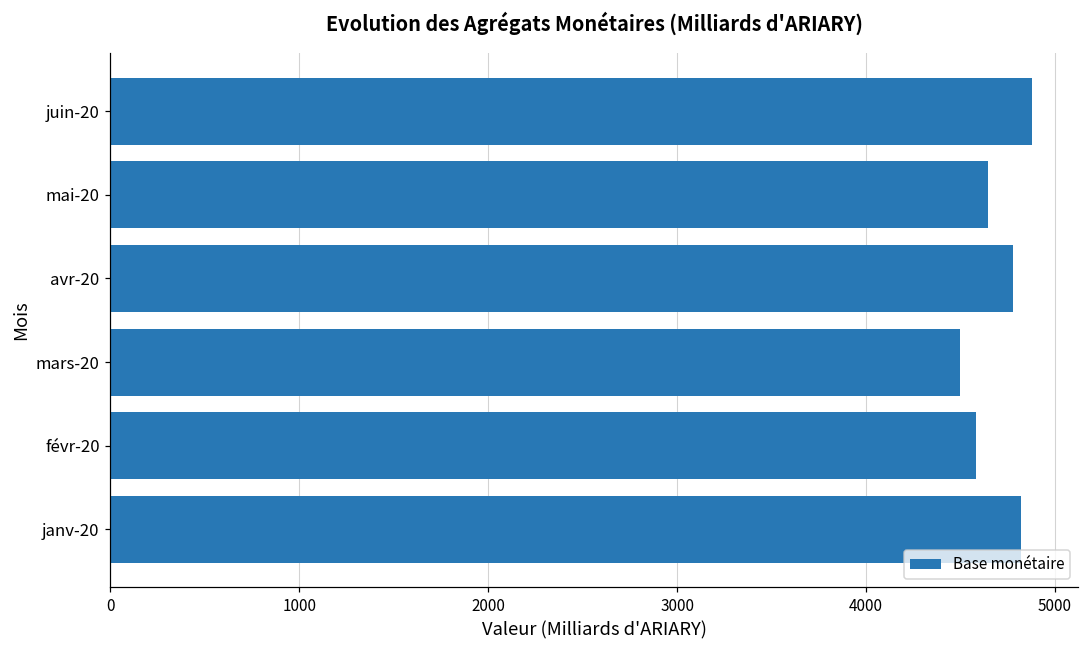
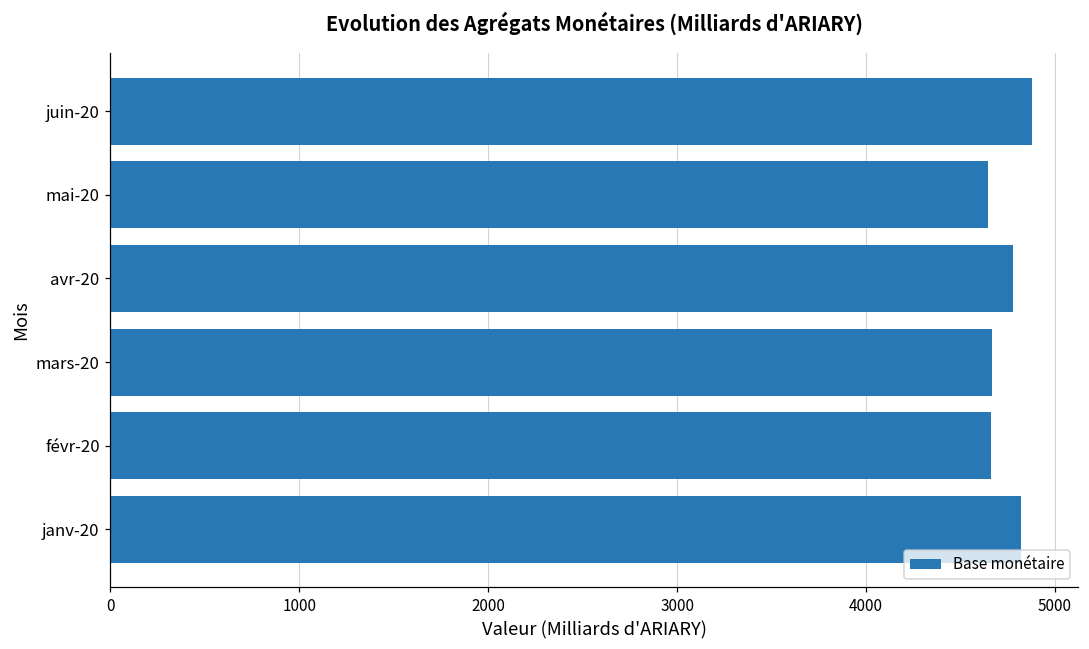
mars-20: 4500 -> 4670
févr-20: 4580 -> 4660
